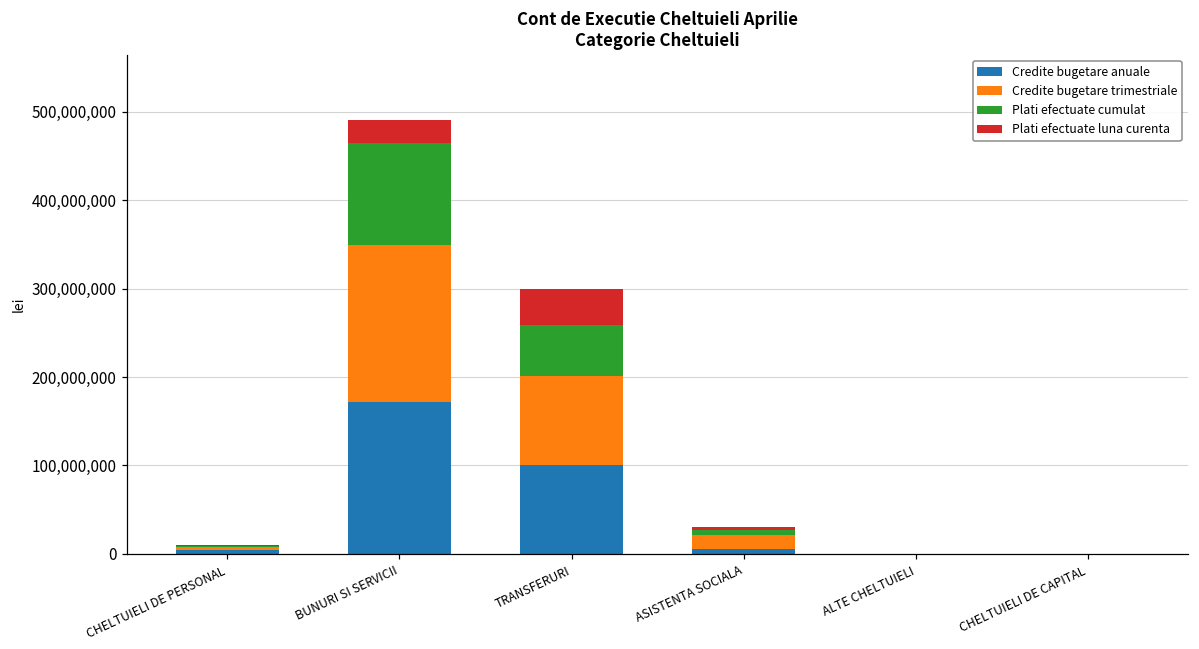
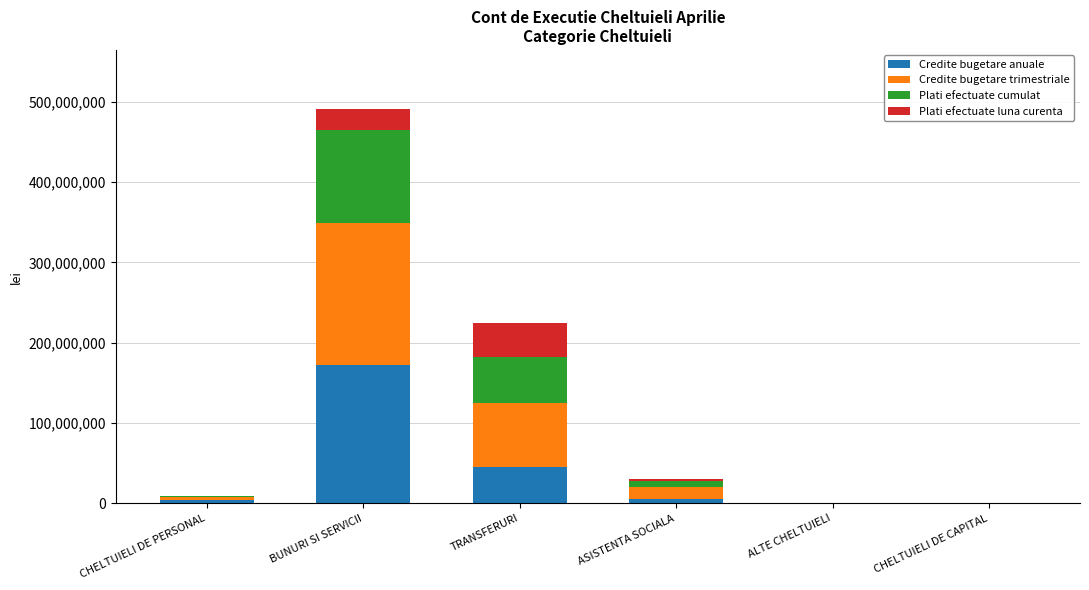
Credite bugetare anuale, TRANSFERURI: 100,000,000 -> 50,000,000
Credite bugetare trimestriale, TRANSFERURI: 100,000,000 -> 80,000,000
